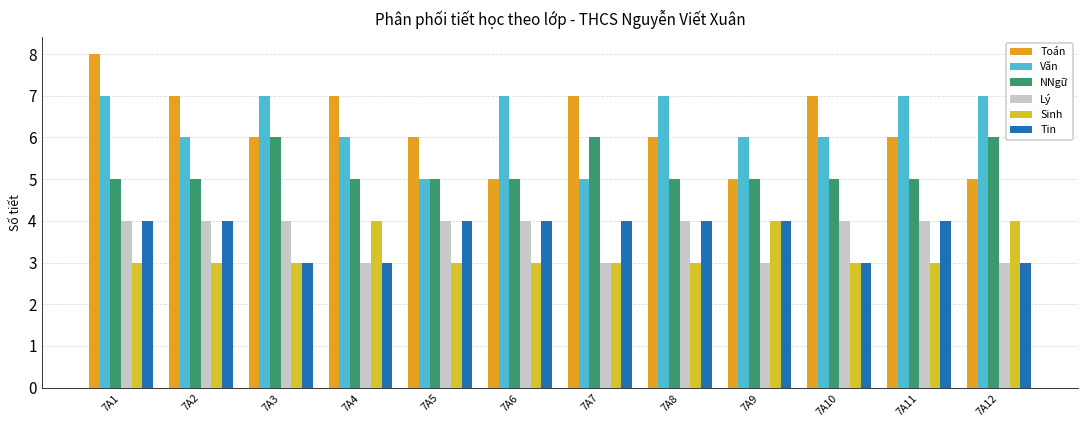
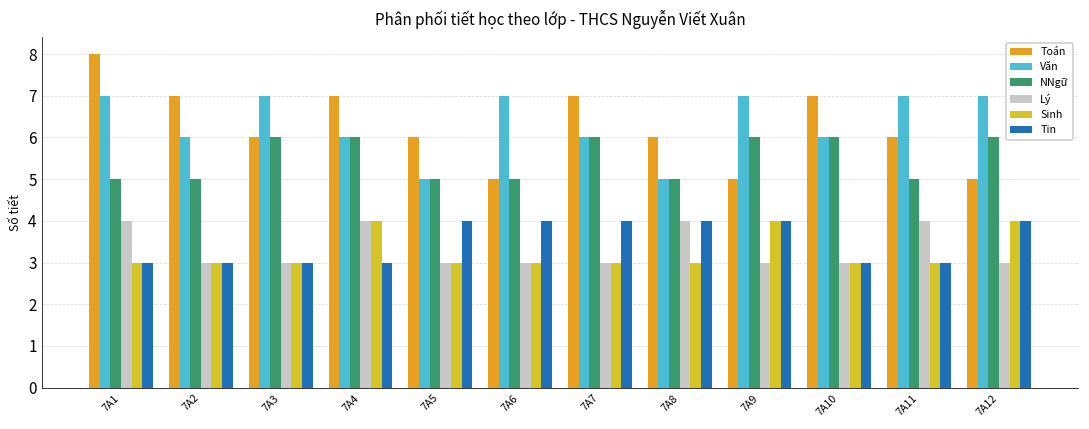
Tin, 7A1: 4 -> 3
Lý, 7A2: 4 -> 3
Tin, 7A2: 4 -> 3
Lý, 7A3: 4 -> 3
NNgữ, 7A4: 5 -> 6
Lý, 7A4: 3 -> 4
Lý, 7A5: 4 -> 3
Lý, 7A6: 4 -> 3
Văn, 7A7: 5 -> 6
Văn, 7A8: 7 -> 5
Văn, 7A9: 6 -> 7
NNgữ, 7A9: 5 -> 6
NNgữ, 7A10: 5 -> 6
Lý, 7A10: 4 -> 3
Tin, 7A11: 4 -> 3
Tin, 7A12: 3 -> 4
